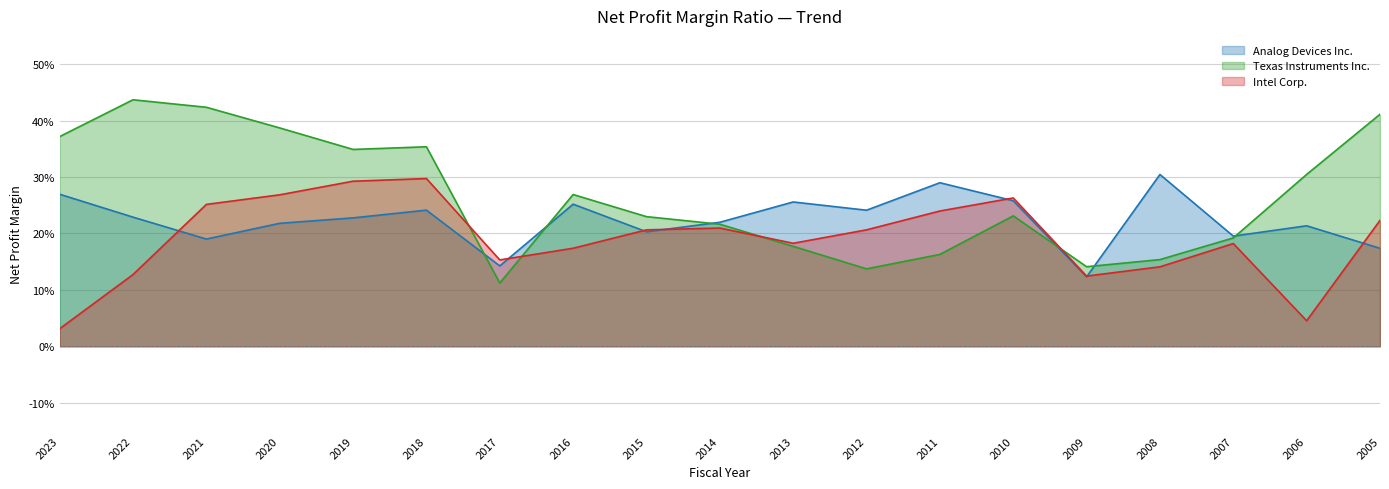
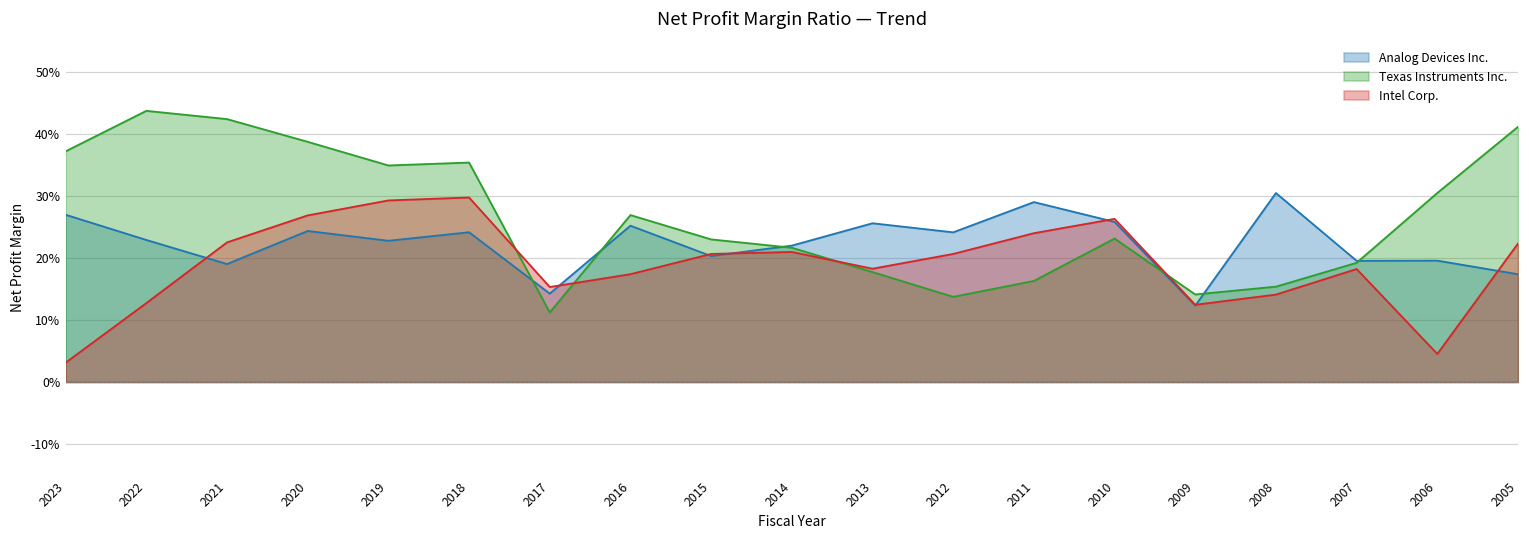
Intel Corp., 2021: 25% -> 22%
Analog Devices Inc., 2020: 22% -> 24%
Analog Devices Inc., 2006: 21% -> 20%
